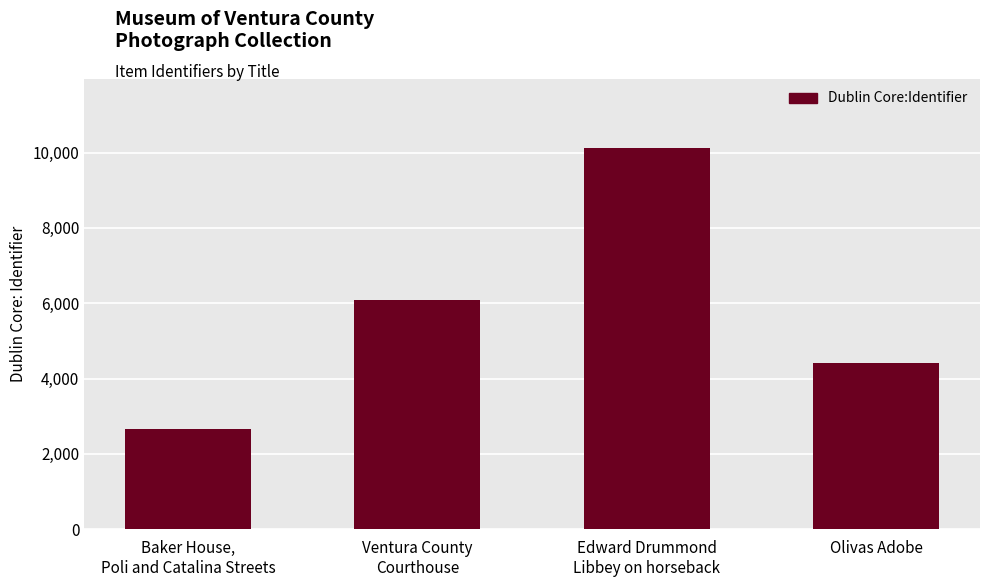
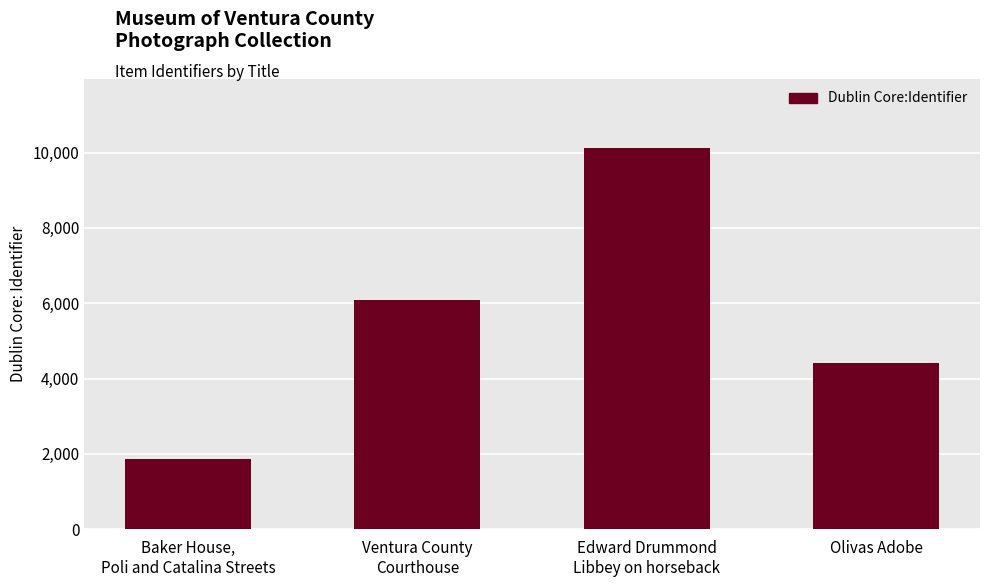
Baker House, Poli and Catalina Streets: 2,700 -> 1,900
